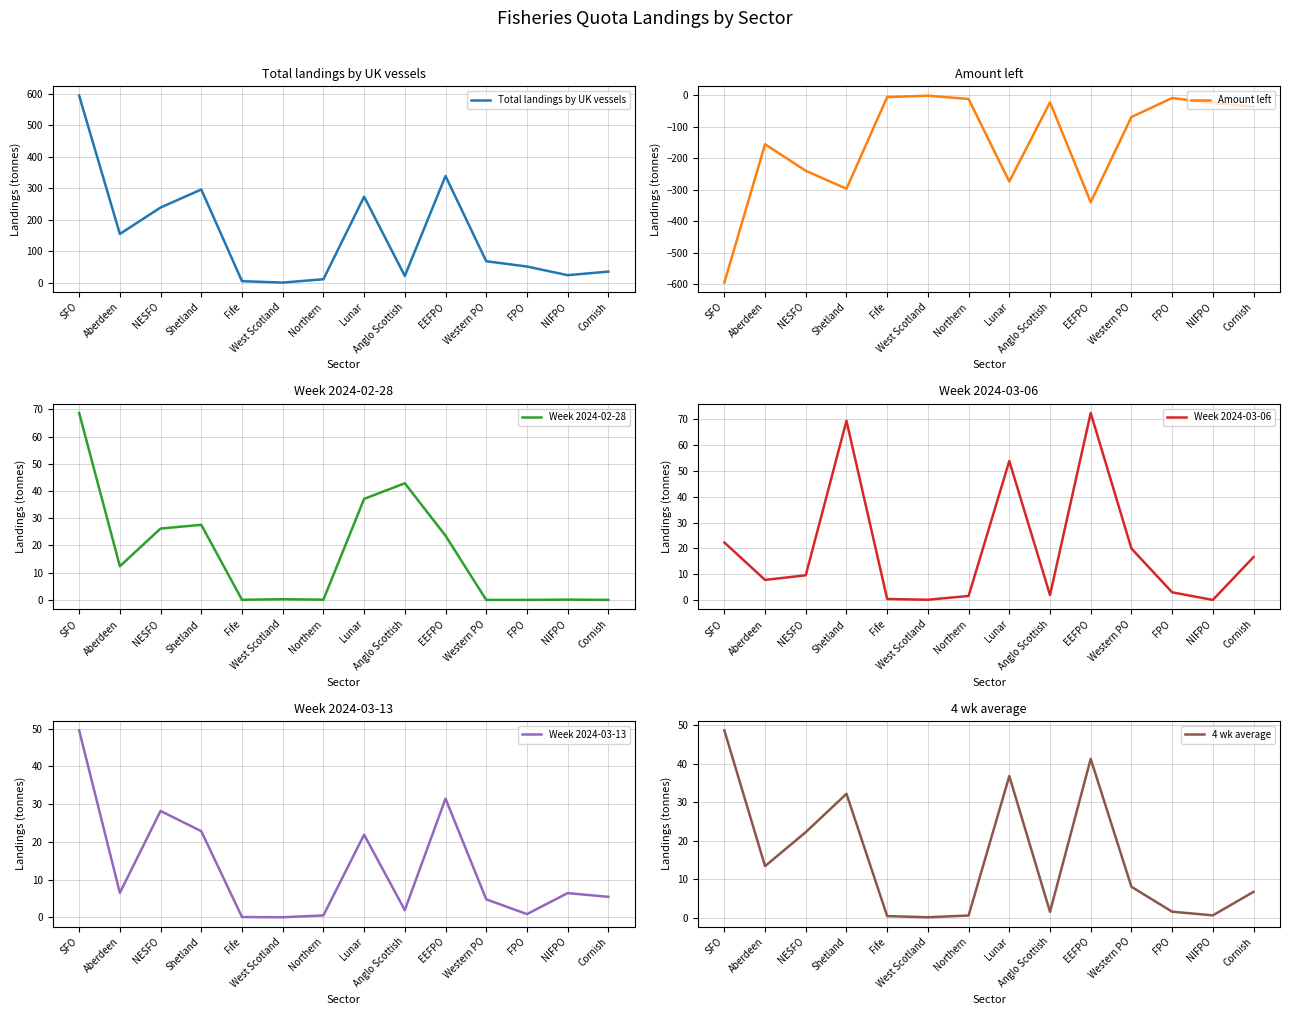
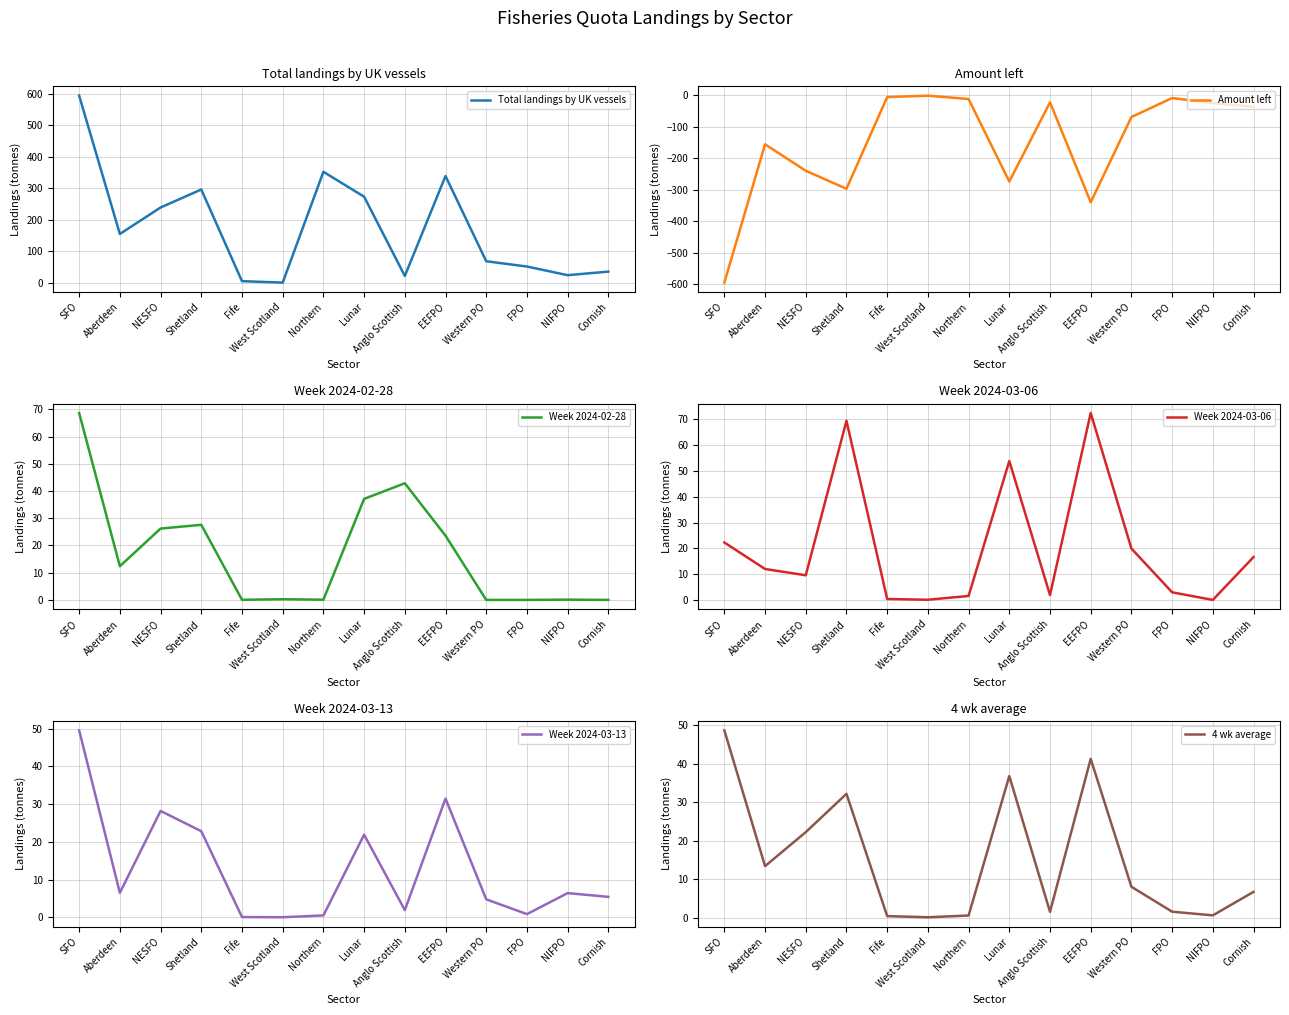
Total landings by UK vessels, Northern: 10 -> 350
Week 2024-03-06, Aberdeen: 8 -> 12
